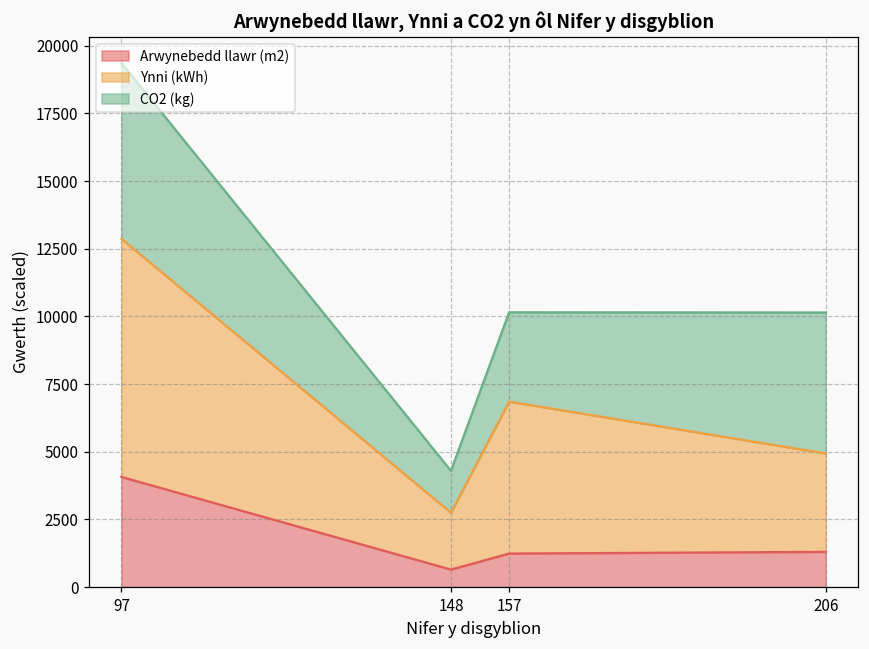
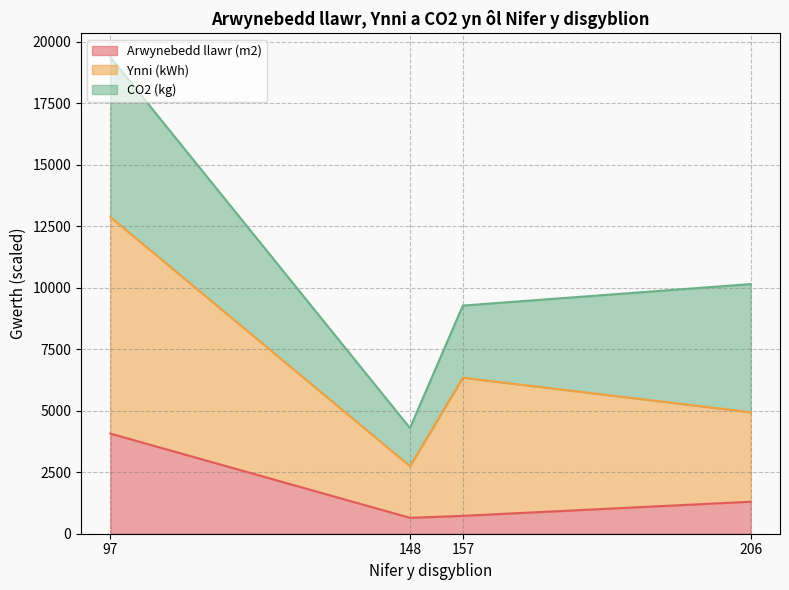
Arwynebedd llawr (m2), 157: 1200 -> 700
CO2 (kg), 157: 3300 -> 2900
